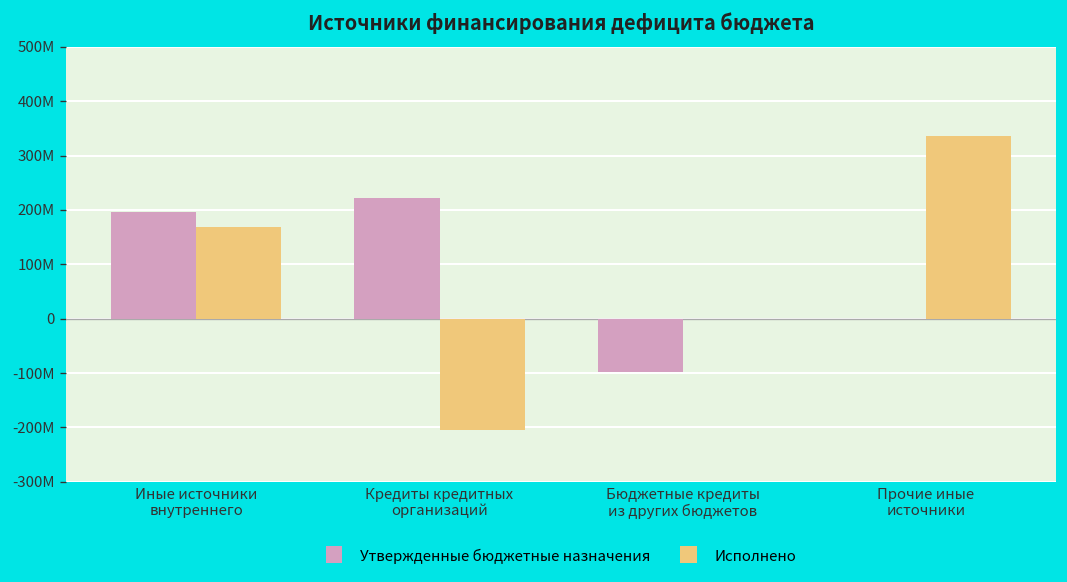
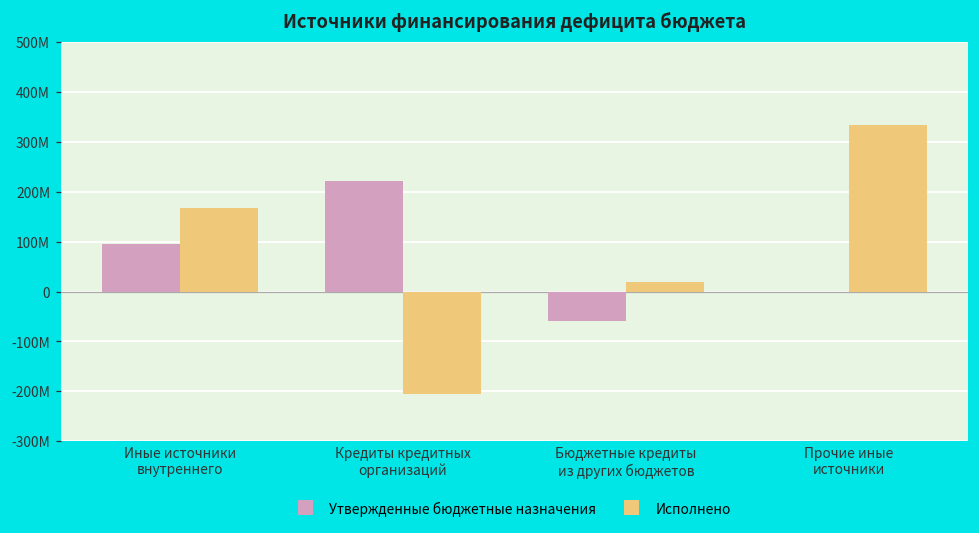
Утвержденные бюджетные назначения, Иные источники внутреннего: 200000000 -> 90000000
Утвержденные бюджетные назначения, Бюджетные кредиты из других бюджетов: -100000000 -> -60000000
Исполнено, Бюджетные кредиты из других бюджетов: 0 -> 20000000
